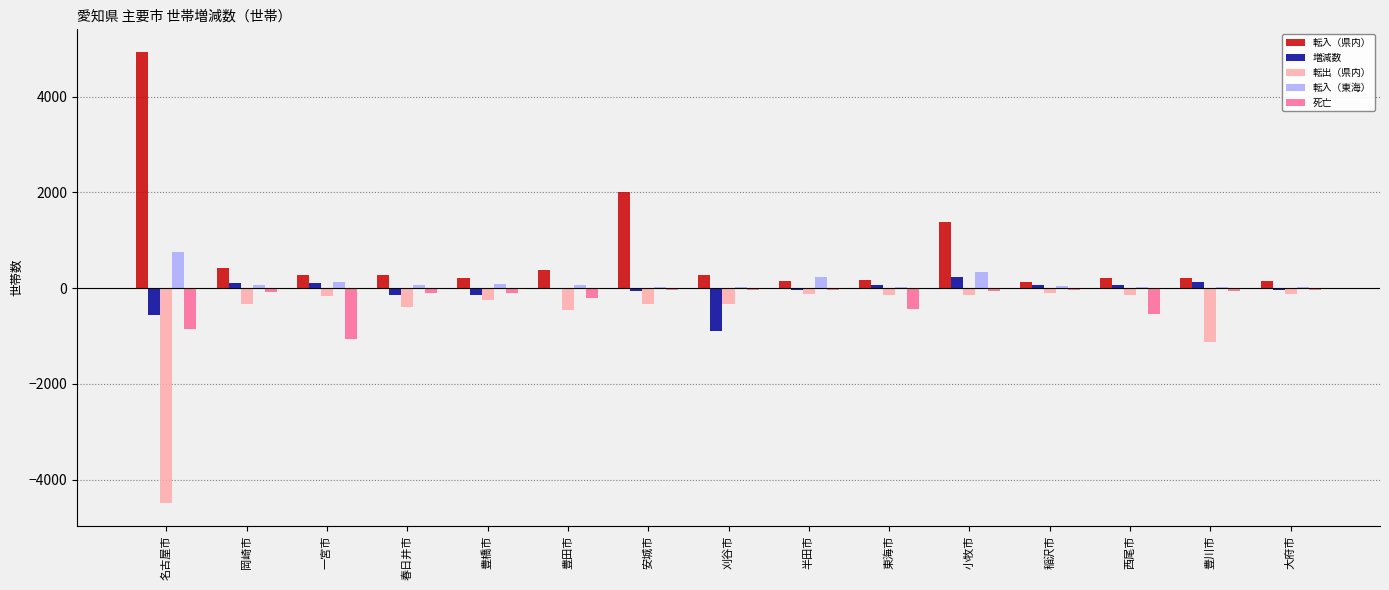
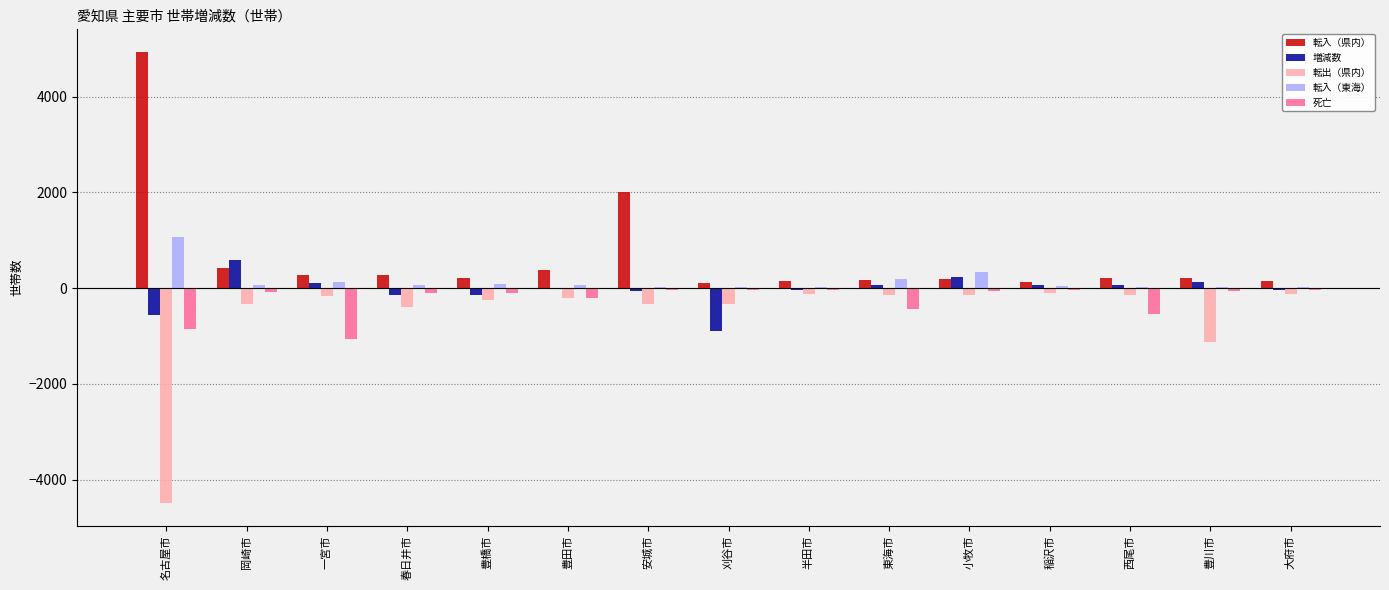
転入（東海）, 名古屋市: 800 -> 1100
増減数, 岡崎市: 100 -> 600
転出（県内）, 豊田市: -400 -> -200
転入（県内）, 刈谷市: 300 -> 100
転入（東海）, 半田市: 200 -> 0
転入（東海）, 東海市: 0 -> 200
転入（県内）, 小牧市: 1400 -> 200
